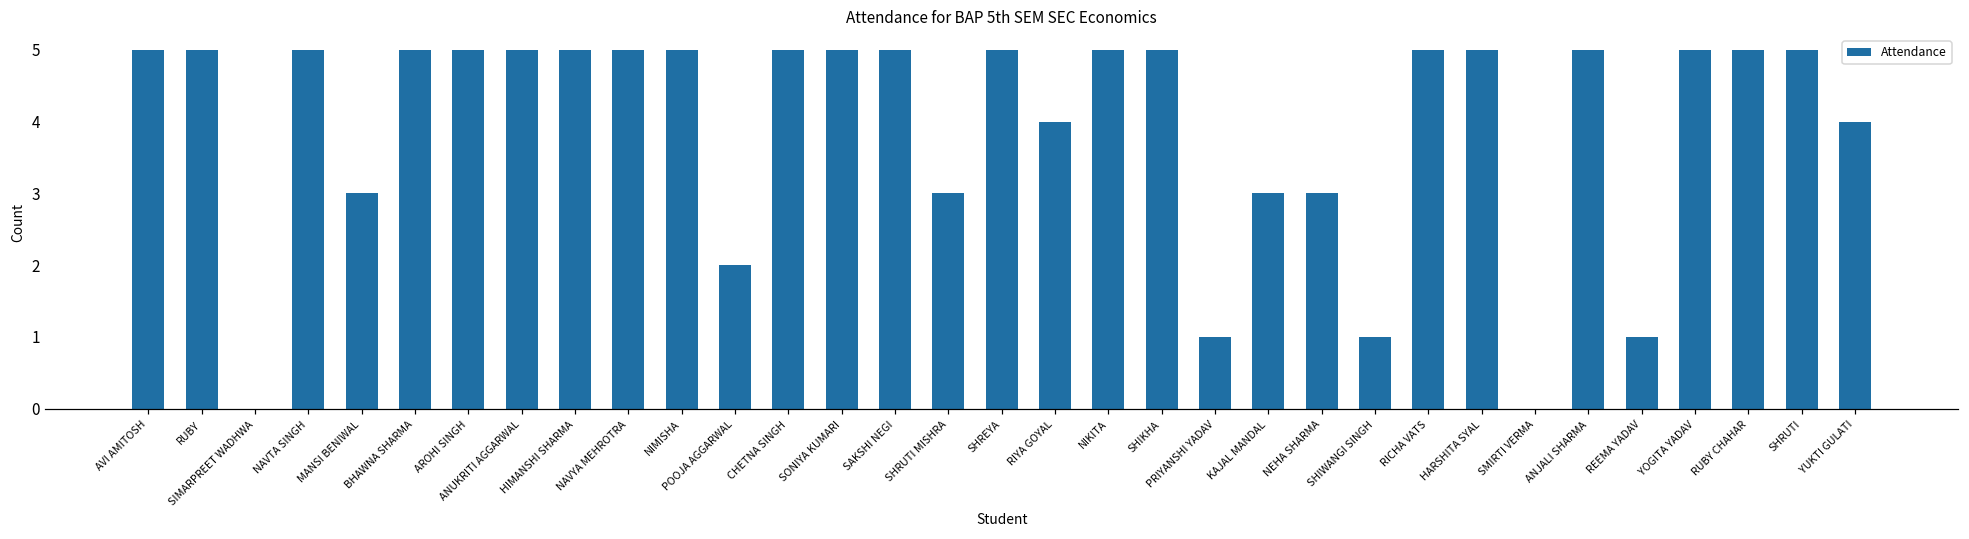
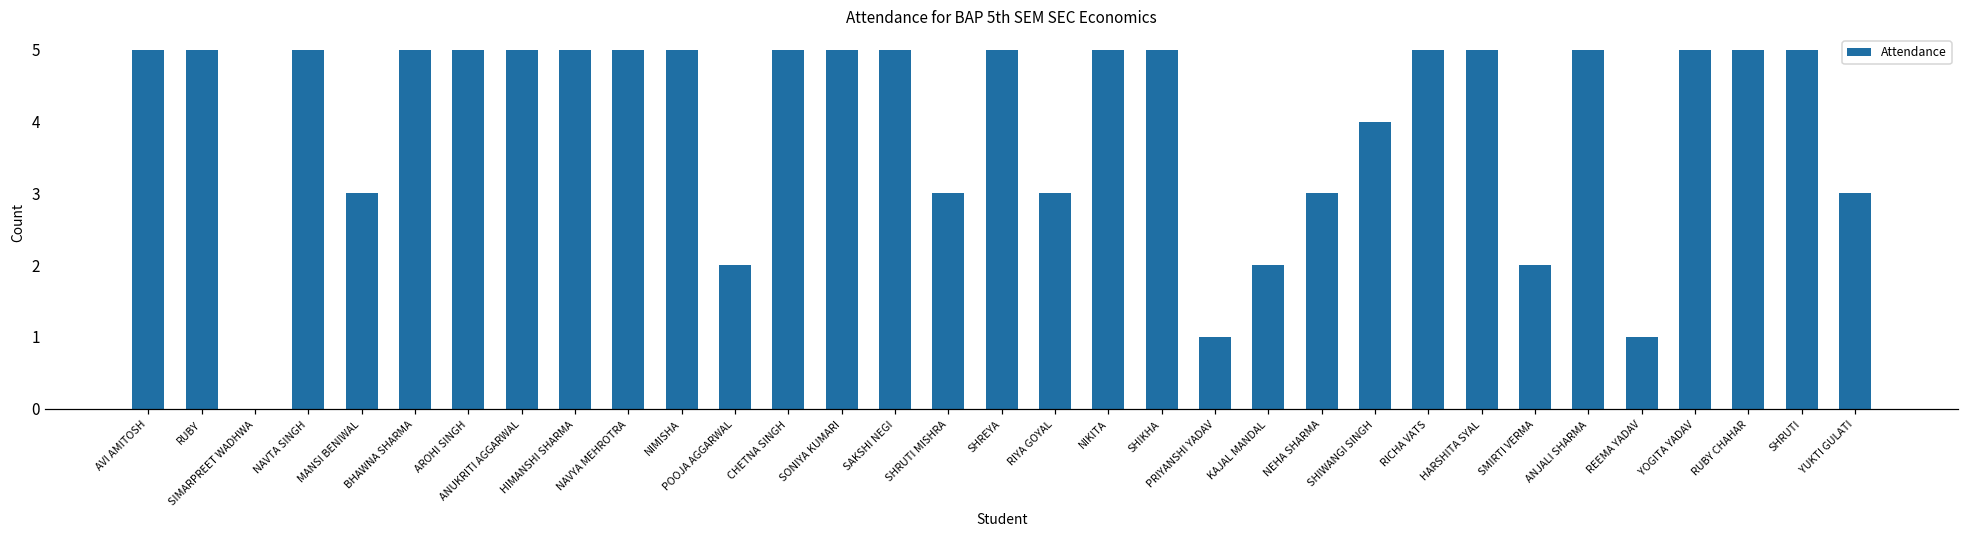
RIYA GOYAL: 4 -> 3
KAJAL MANDAL: 3 -> 2
SHIWANGI SINGH: 1 -> 4
SMIRTI VERMA: 0 -> 2
YUKTI GULATI: 4 -> 3
